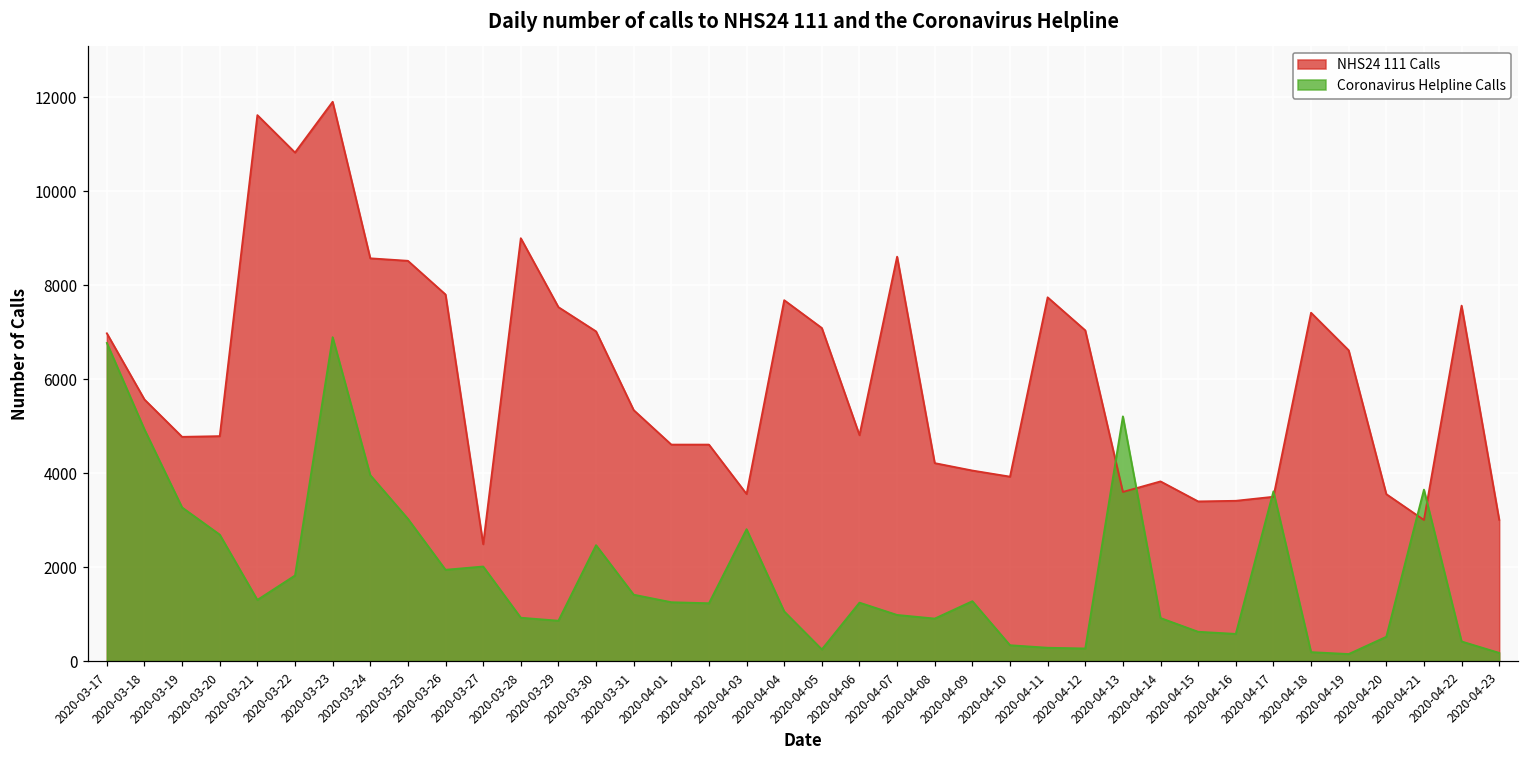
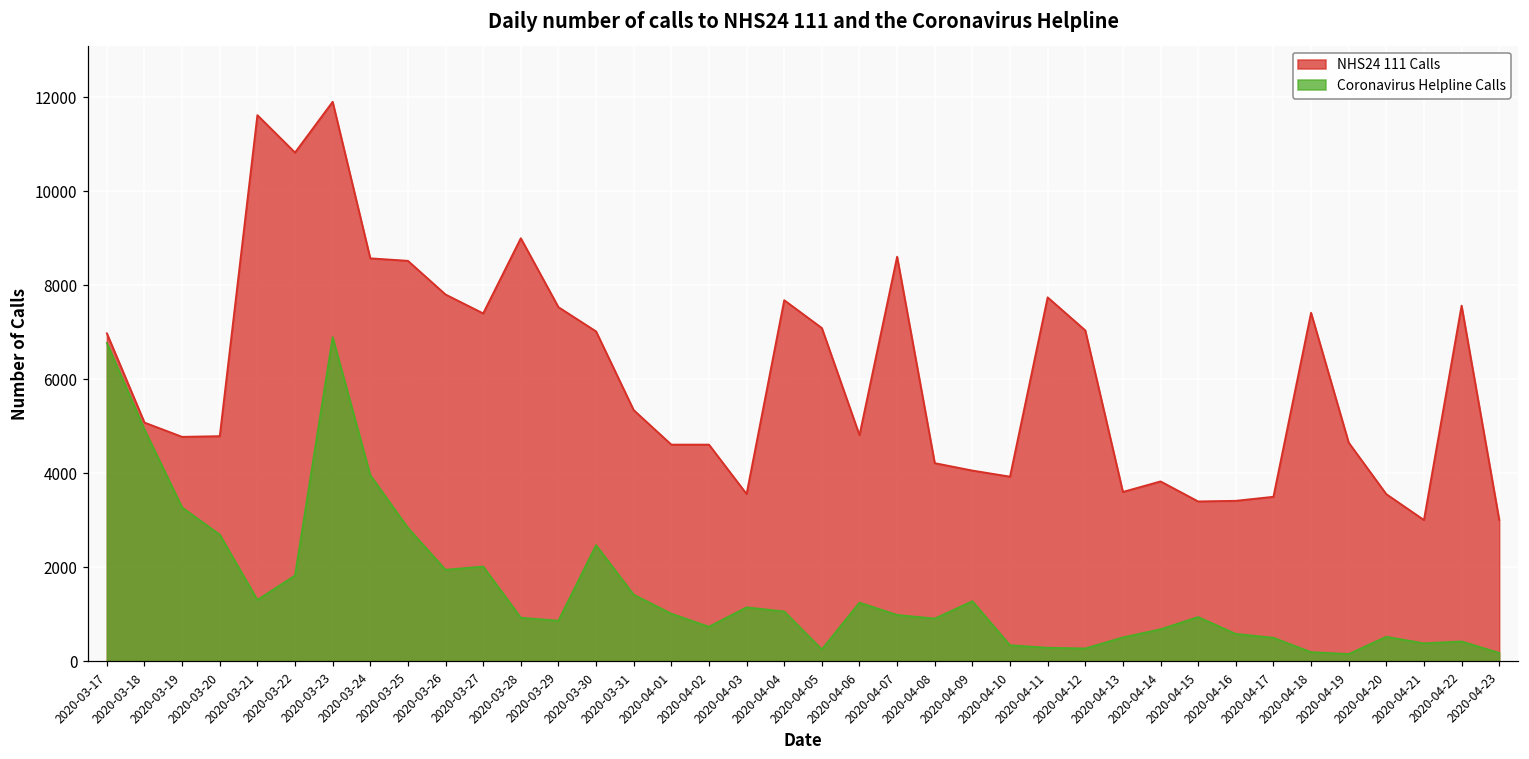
NHS24 111 Calls, 2020-03-18: 5600 -> 5100
Coronavirus Helpline Calls, 2020-03-25: 3000 -> 2800
NHS24 111 Calls, 2020-03-27: 2500 -> 7400
Coronavirus Helpline Calls, 2020-04-01: 1300 -> 1000
Coronavirus Helpline Calls, 2020-04-02: 1200 -> 700
Coronavirus Helpline Calls, 2020-04-03: 2800 -> 1100
Coronavirus Helpline Calls, 2020-04-13: 5200 -> 500
Coronavirus Helpline Calls, 2020-04-14: 900 -> 700
Coronavirus Helpline Calls, 2020-04-15: 600 -> 900
Coronavirus Helpline Calls, 2020-04-17: 3600 -> 500
NHS24 111 Calls, 2020-04-19: 6600 -> 4700
Coronavirus Helpline Calls, 2020-04-21: 3700 -> 400
